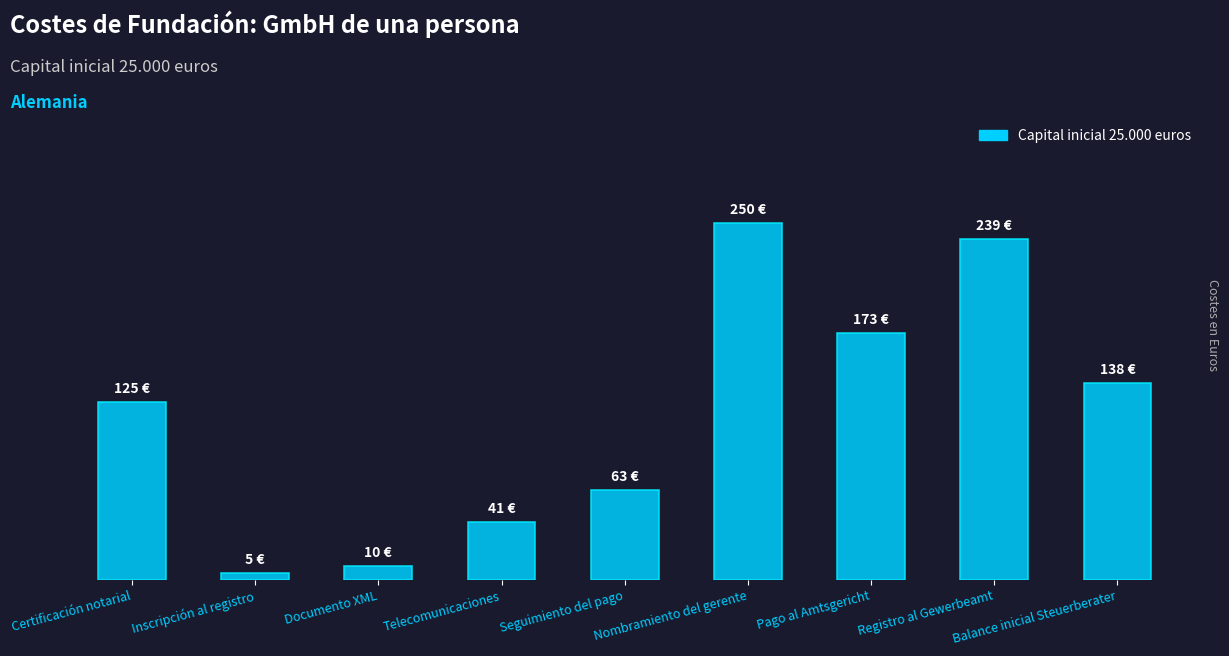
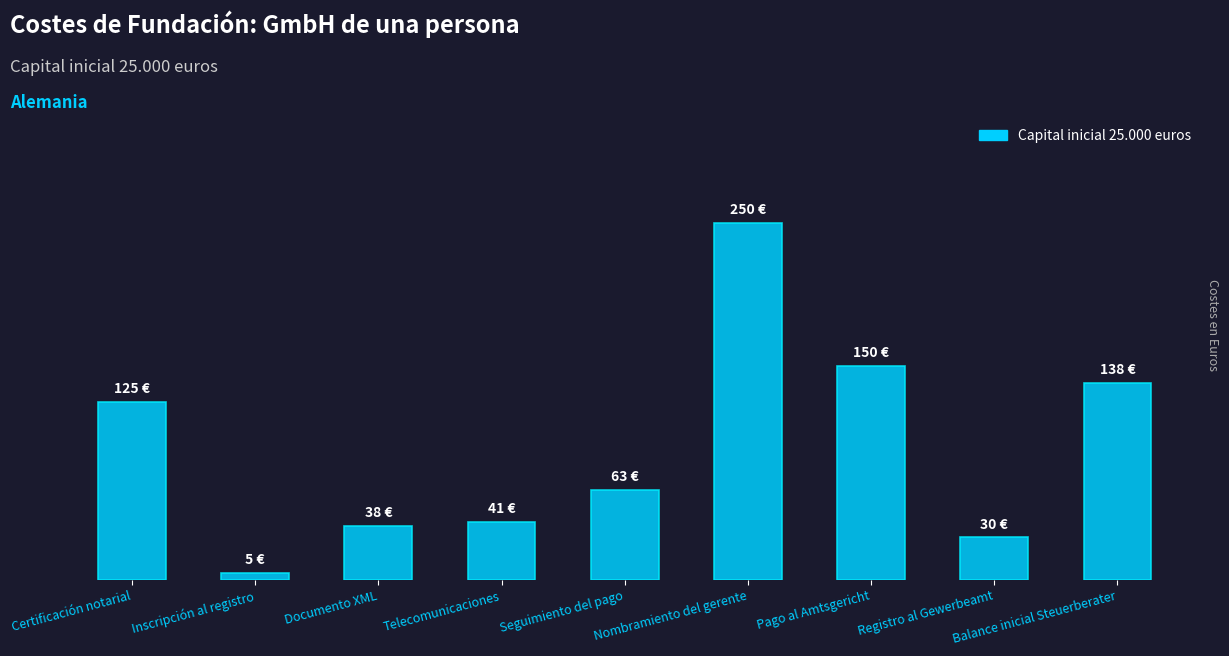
Documento XML: 10 -> 38
Pago al Amtsgericht: 173 -> 150
Registro al Gewerbeamt: 239 -> 30
